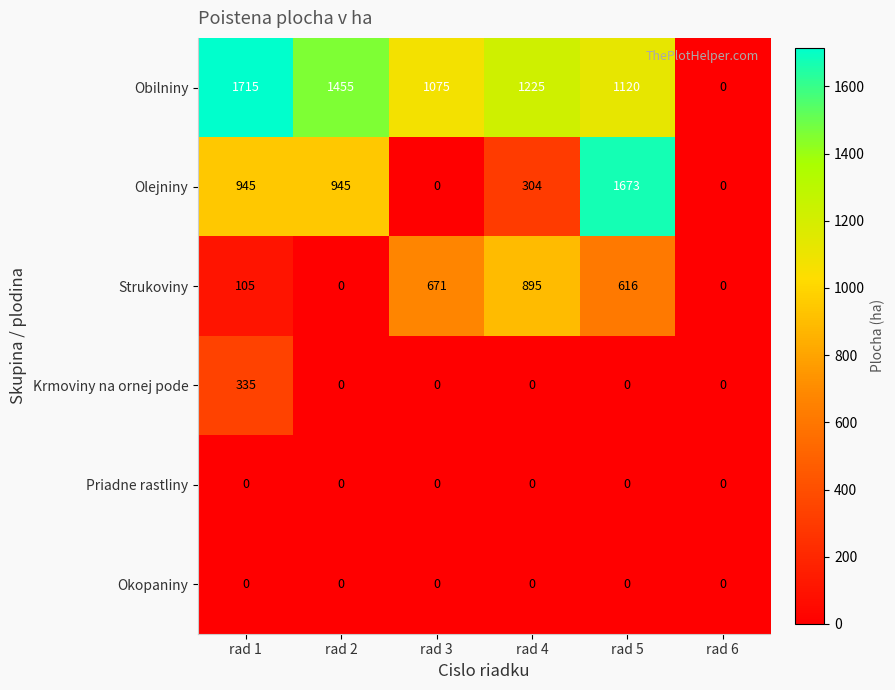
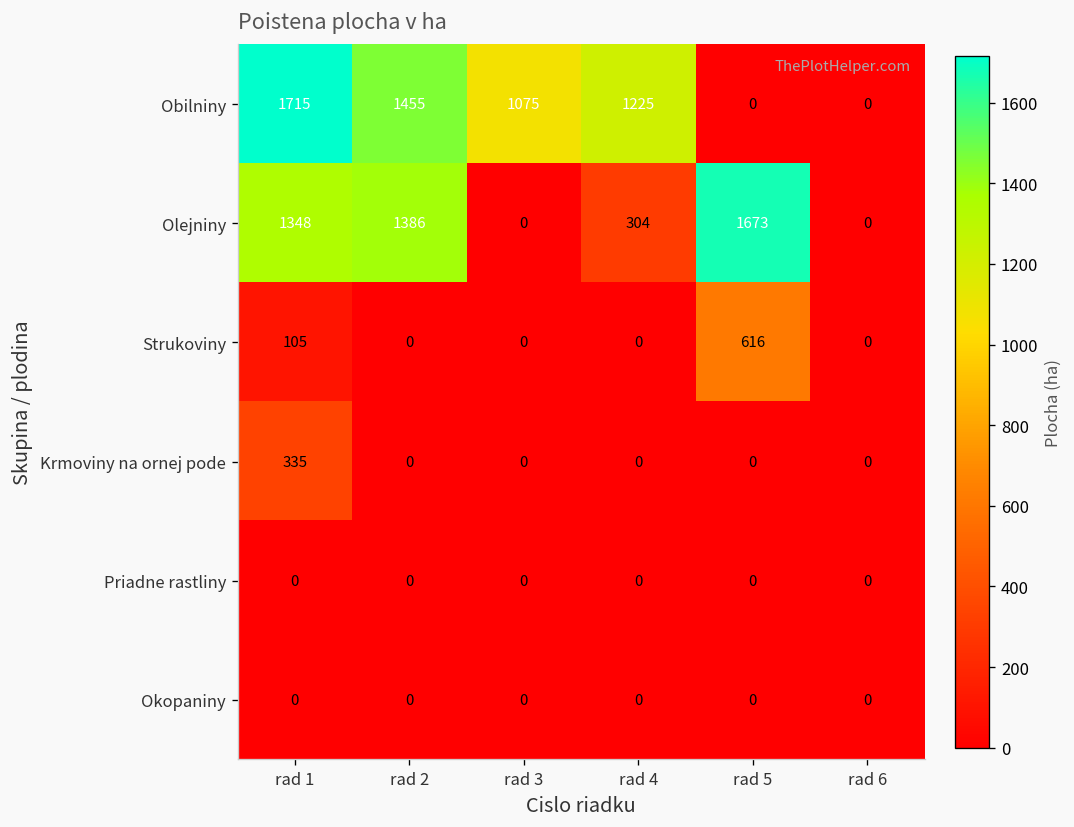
Obilniny, rad 5: 1120 -> 0
Olejniny, rad 1: 945 -> 1348
Olejniny, rad 2: 945 -> 1386
Strukoviny, rad 3: 671 -> 0
Strukoviny, rad 4: 895 -> 0
